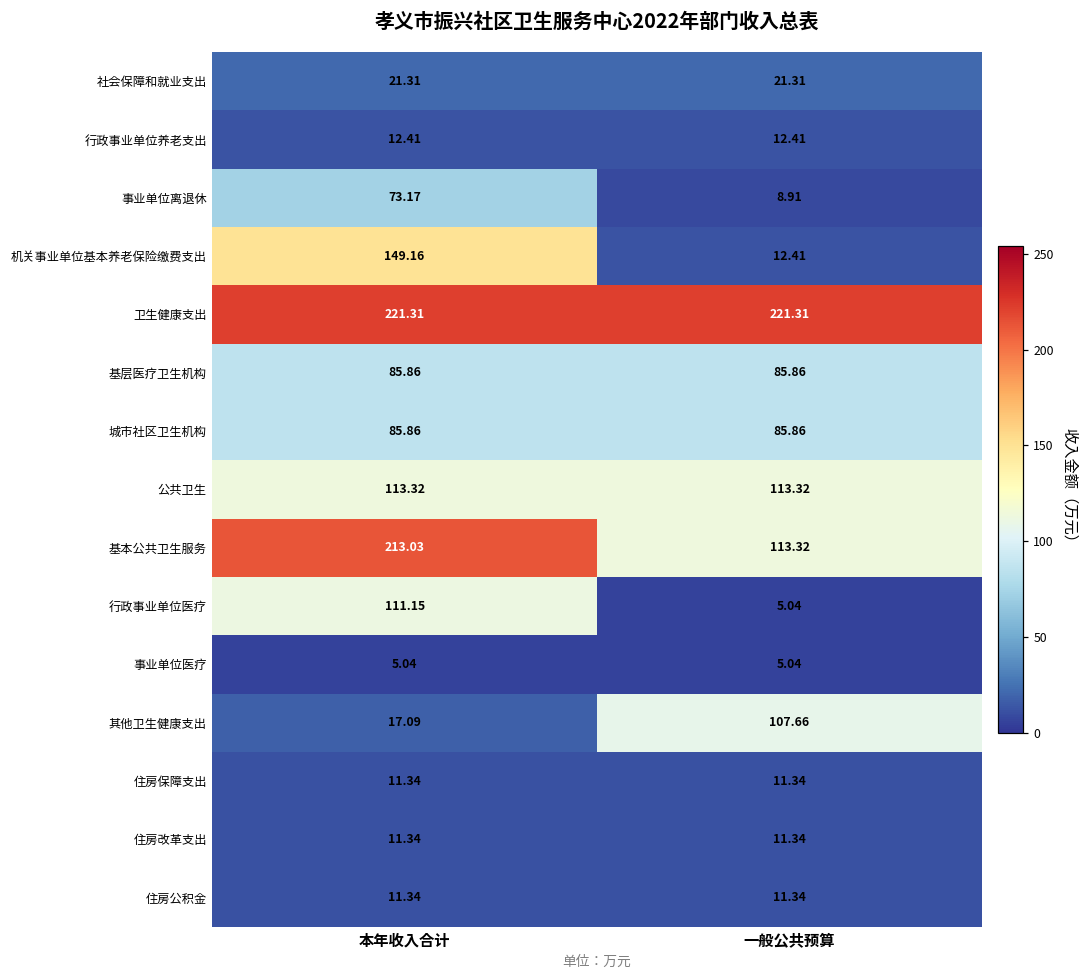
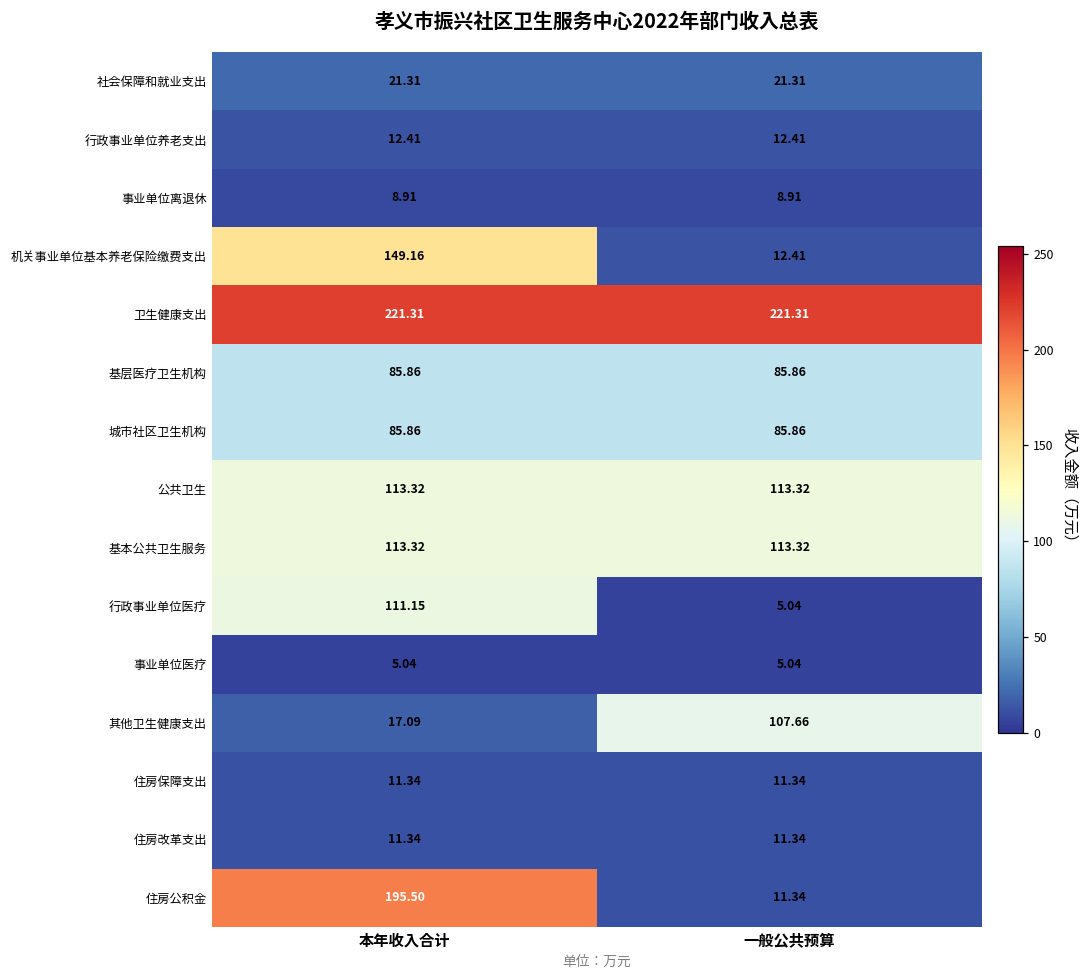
事业单位离退休, 本年收入合计: 73.17 -> 8.91
基本公共卫生服务, 本年收入合计: 213.03 -> 113.32
住房公积金, 本年收入合计: 11.34 -> 195.50
